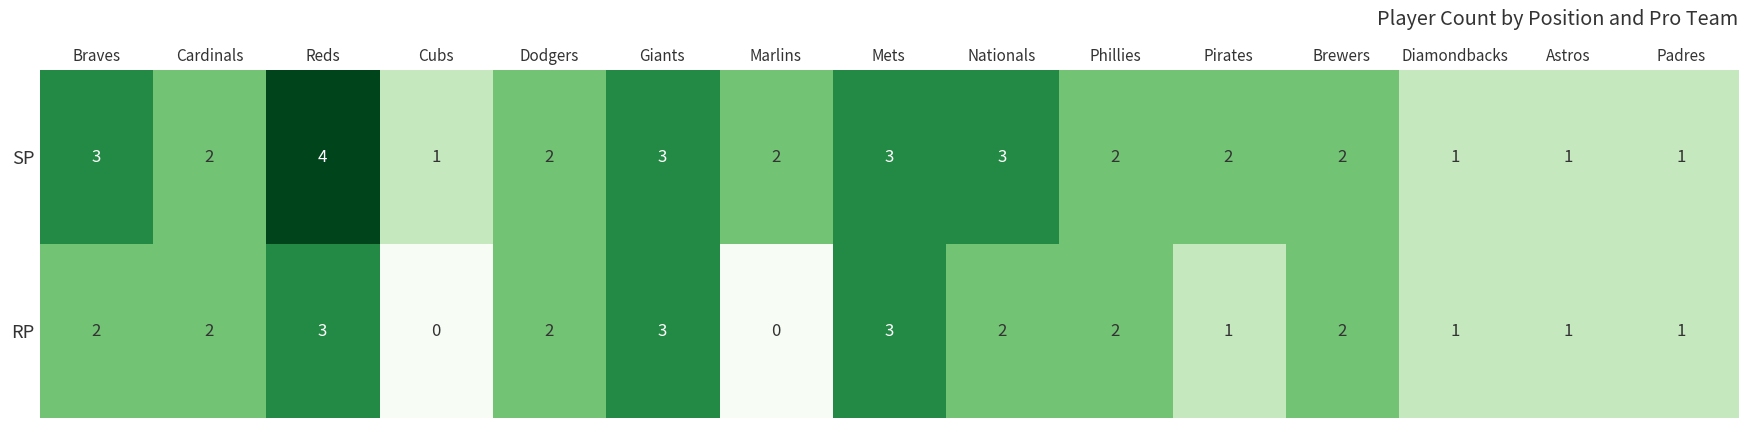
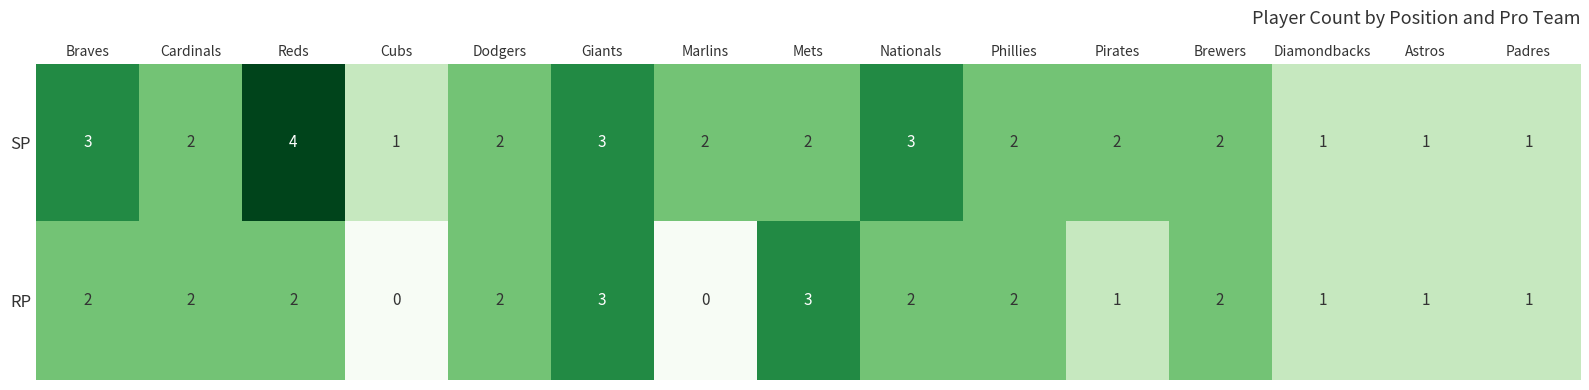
SP, Mets: 3 -> 2
RP, Reds: 3 -> 2
